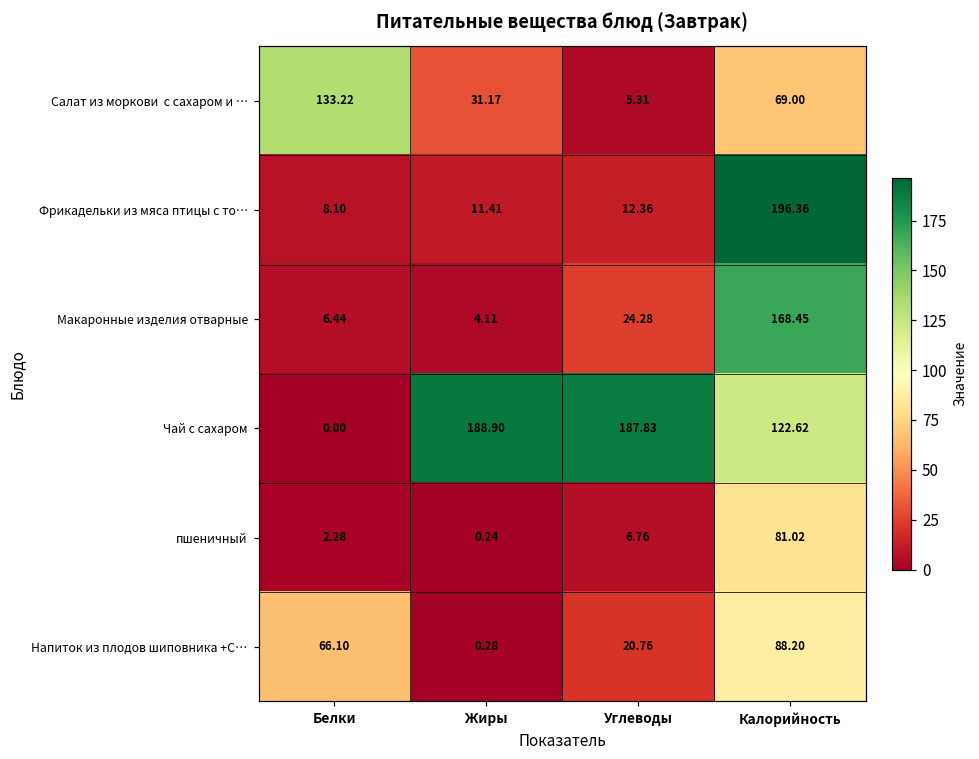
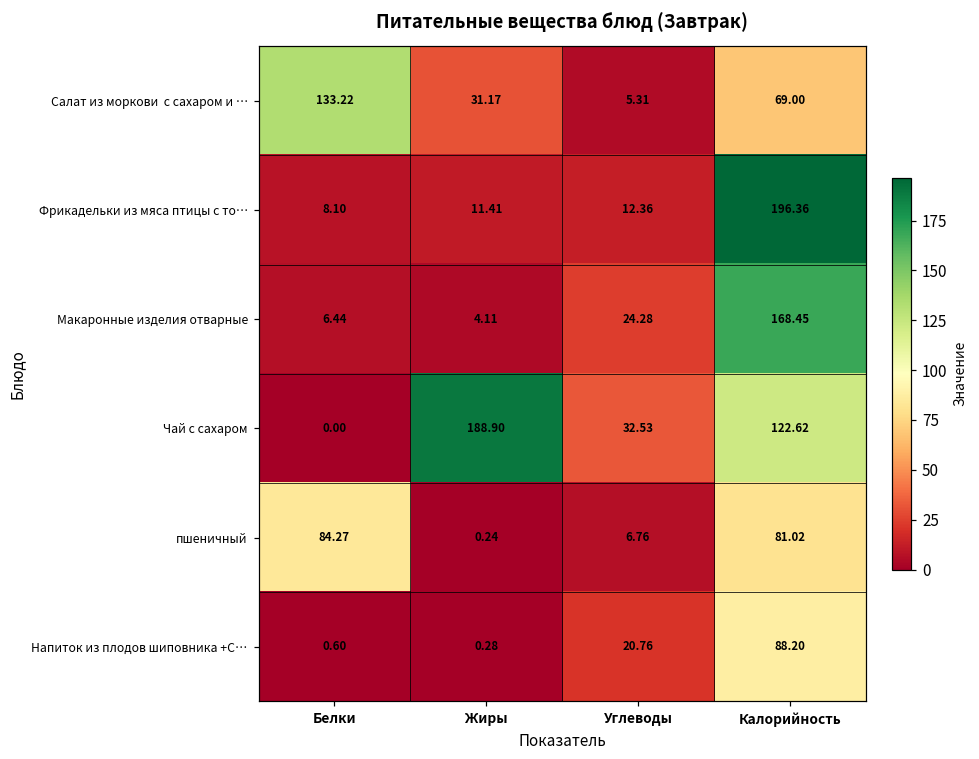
Чай с сахаром, Углеводы: 187.83 -> 32.53
пшеничный, Белки: 2.28 -> 84.27
Напиток из плодов шиповника +С…, Белки: 66.10 -> 0.60
